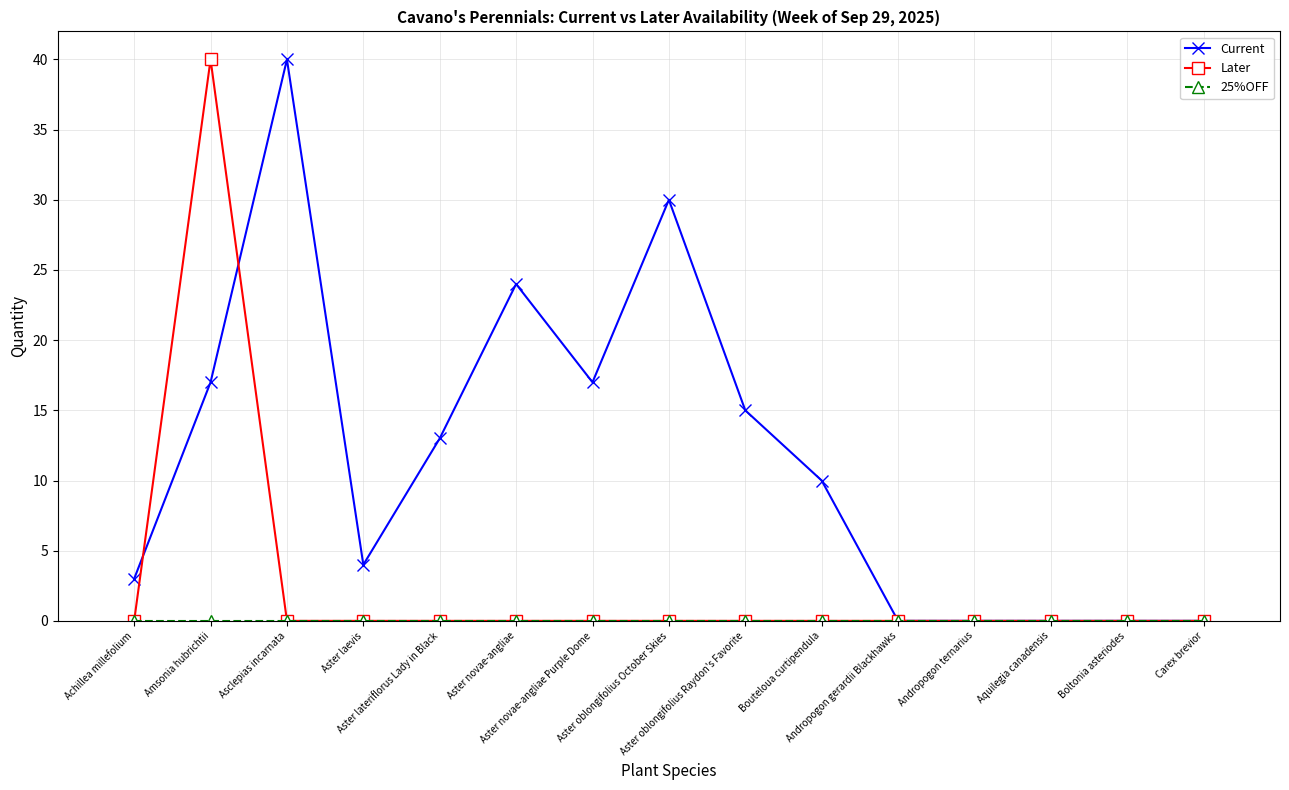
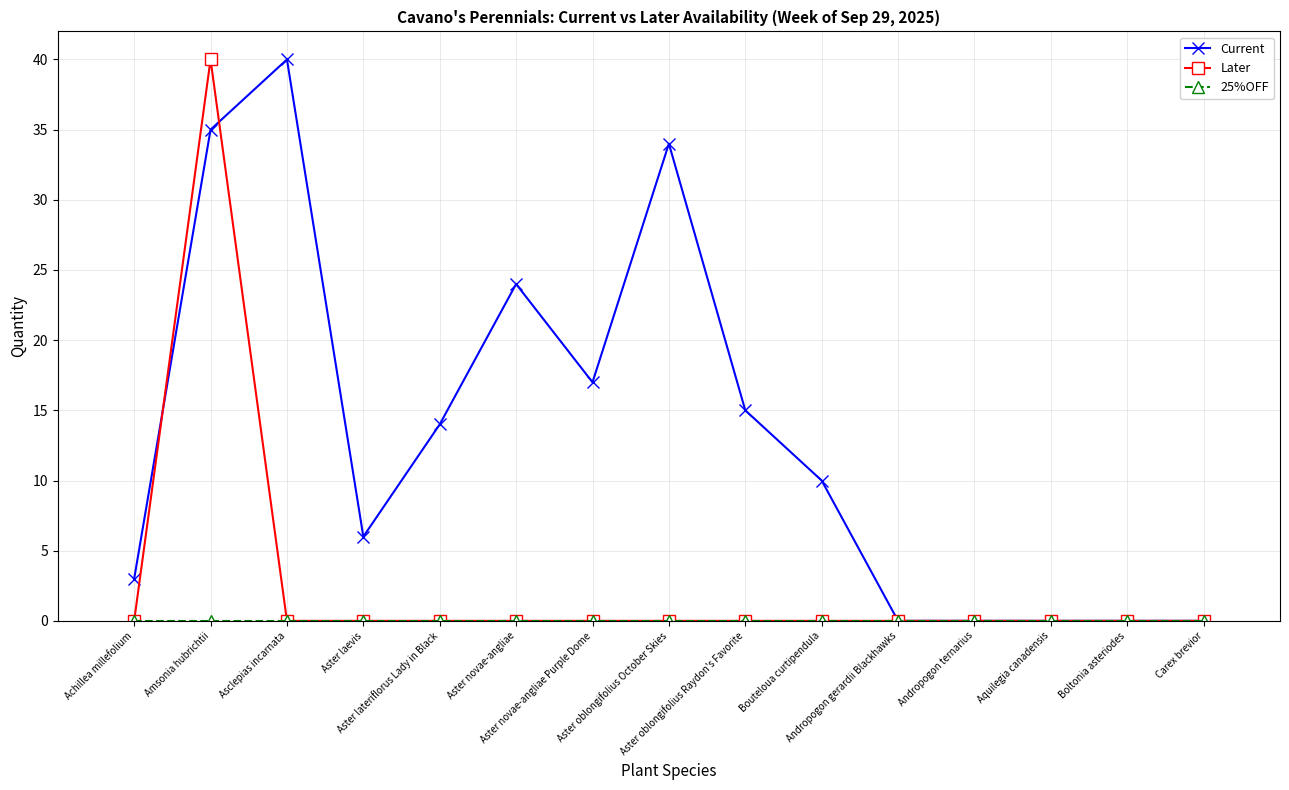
Current, Amsonia hubrichtii: 17 -> 35
Current, Aster laevis: 4 -> 6
Current, Aster lateriflorus Lady in Black: 13 -> 14
Current, Aster oblongifolius October Skies: 30 -> 34
